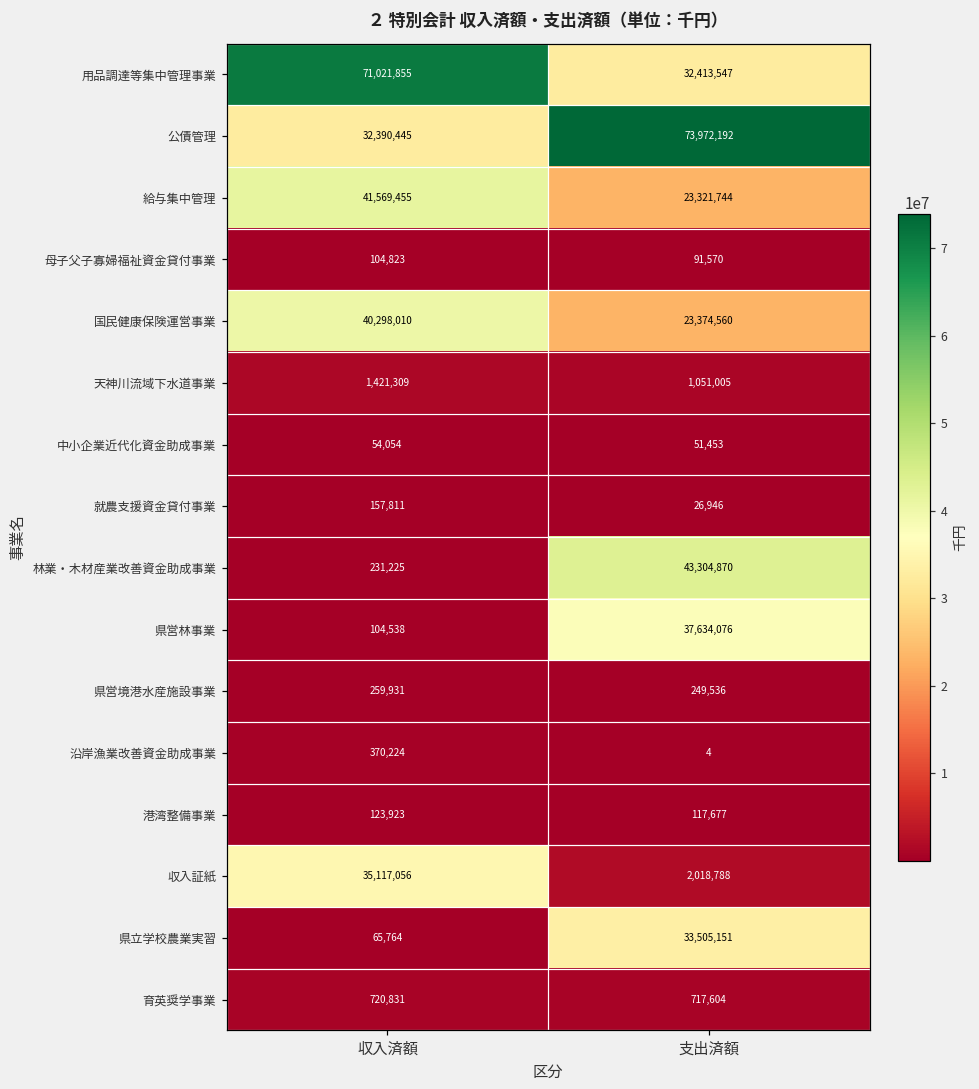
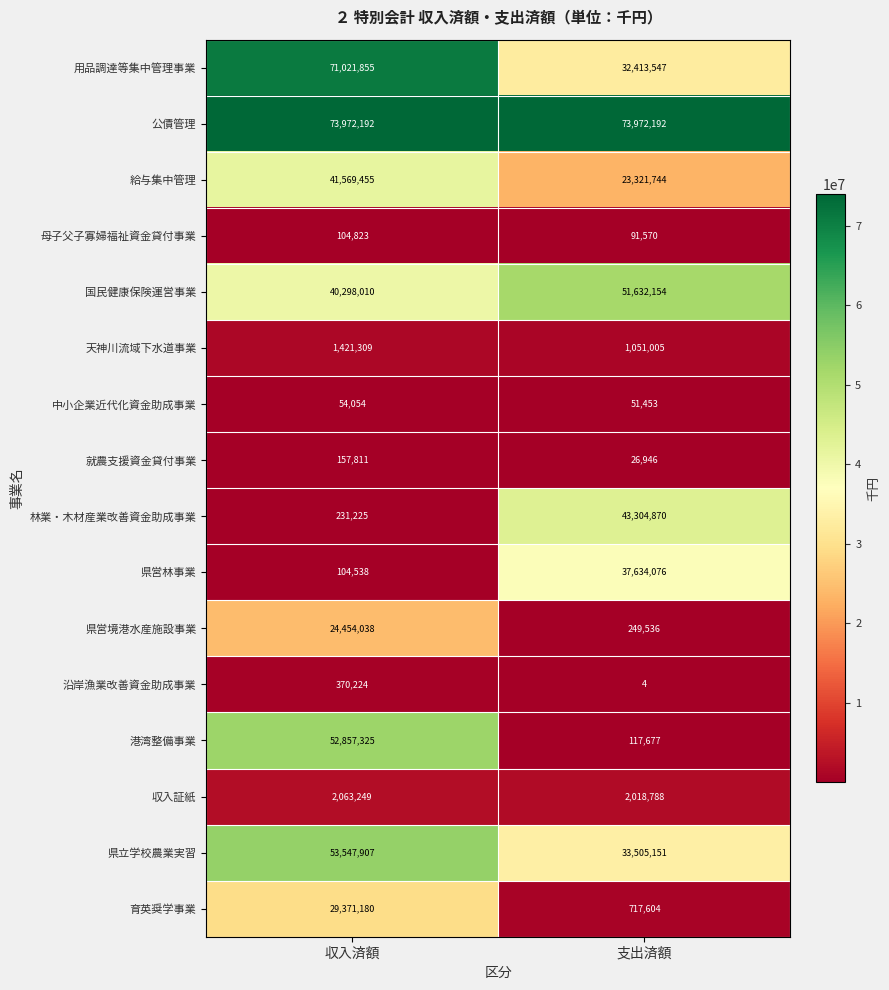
公債管理, 収入済額: 32,390,445 -> 73,972,192
国民健康保険運営事業, 支出済額: 23,374,560 -> 51,632,154
県営境港水産施設事業, 収入済額: 259,931 -> 24,454,038
港湾整備事業, 収入済額: 123,923 -> 52,857,325
収入証紙, 収入済額: 35,117,056 -> 2,063,249
県立学校農業実習, 収入済額: 65,764 -> 53,547,907
育英奨学事業, 収入済額: 720,831 -> 29,371,180
